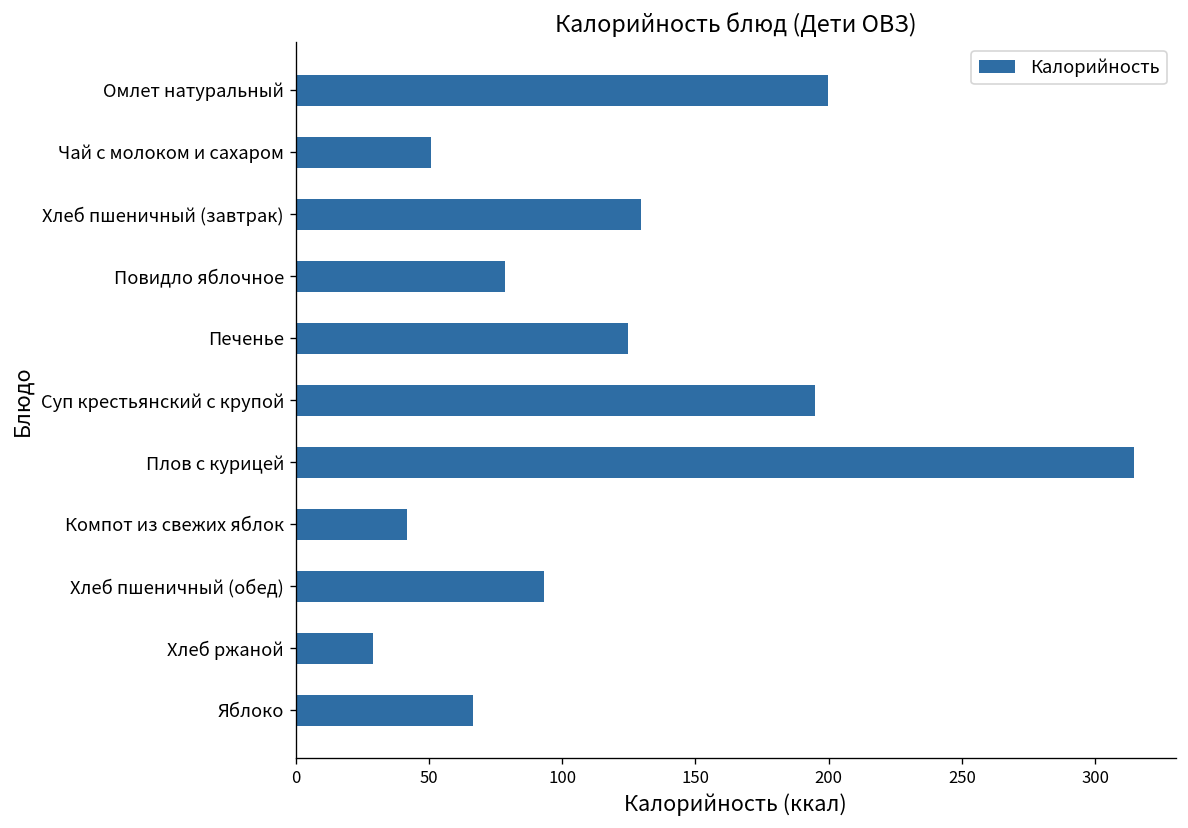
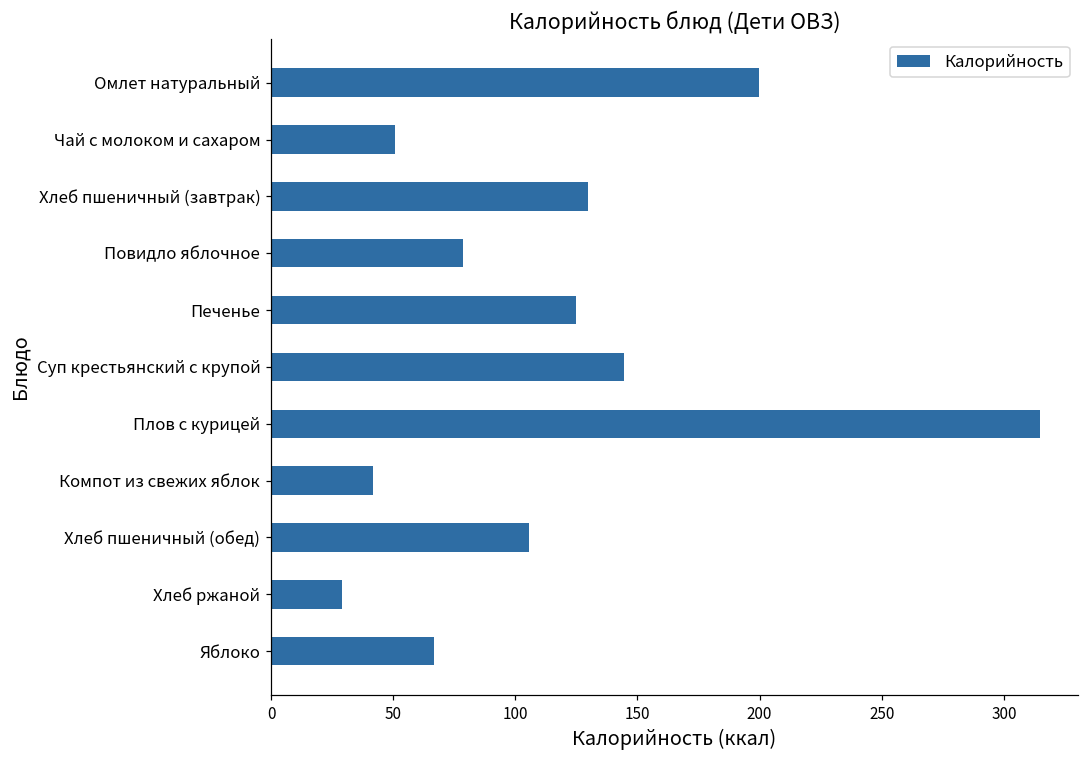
Суп крестьянский с крупой: 195 -> 145
Хлеб пшеничный (обед): 93 -> 106
